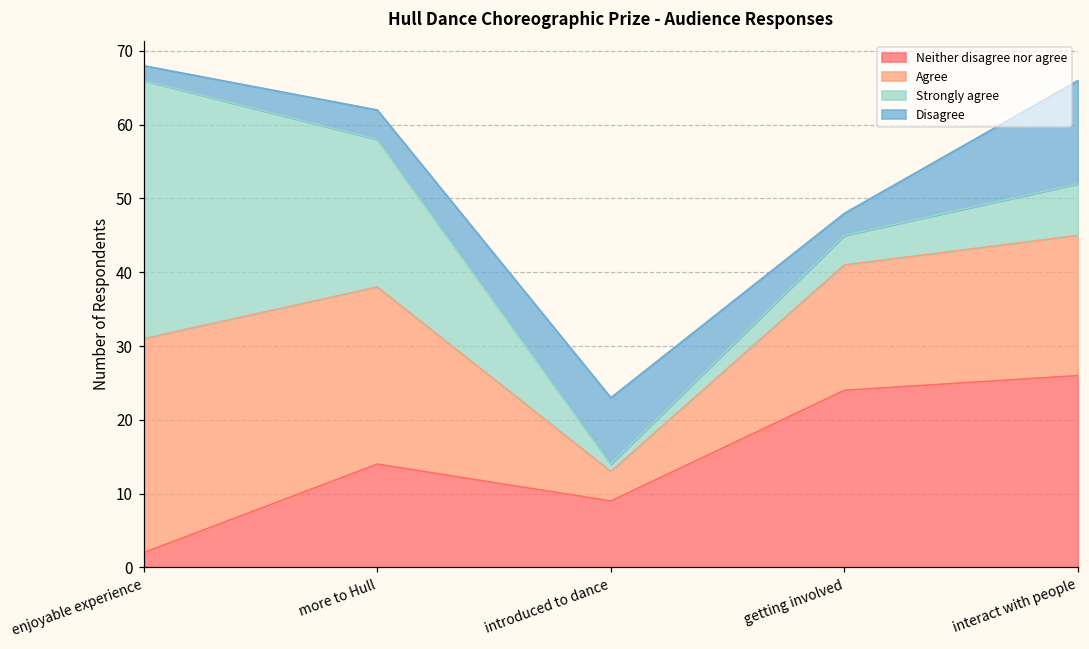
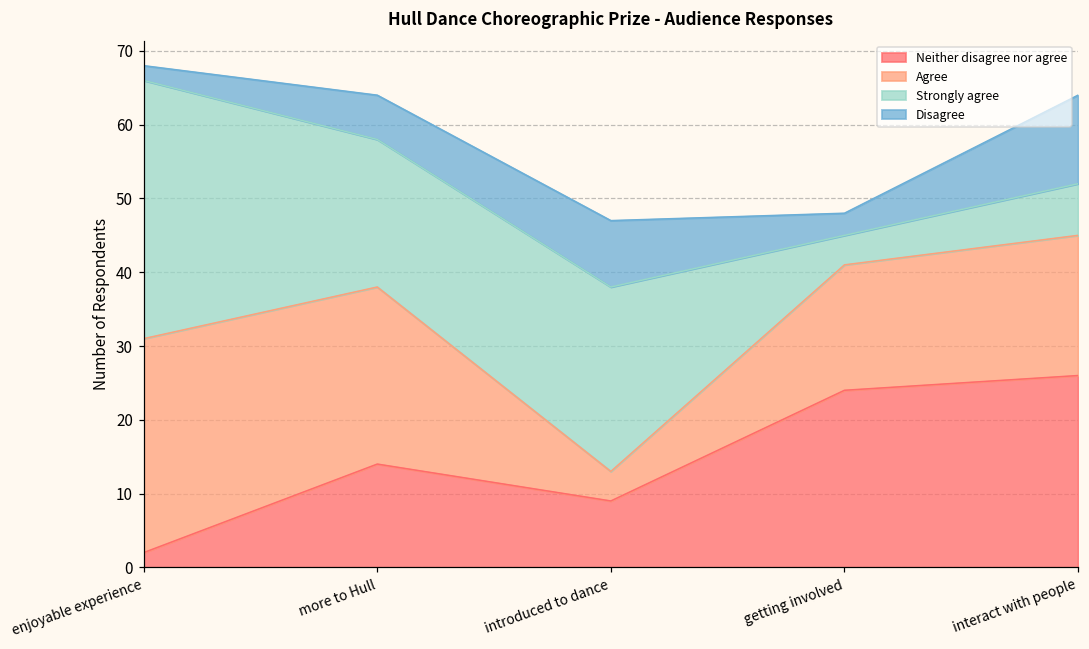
Disagree, more to Hull: 4 -> 6
Strongly agree, introduced to dance: 1 -> 25
Disagree, interact with people: 14 -> 12
